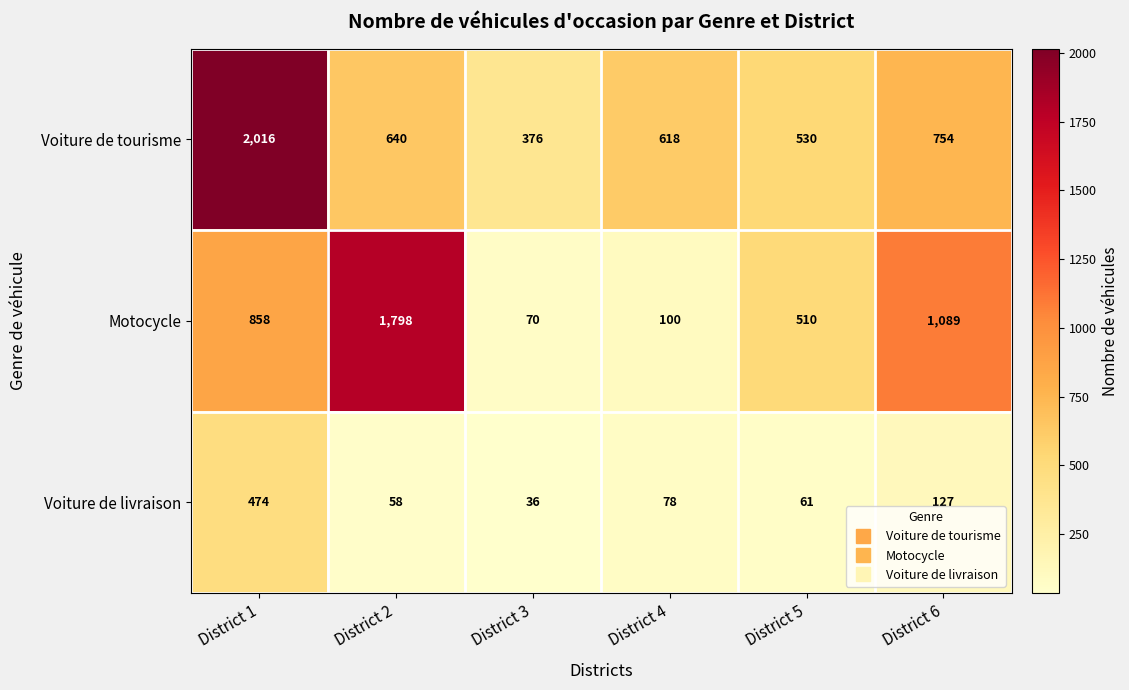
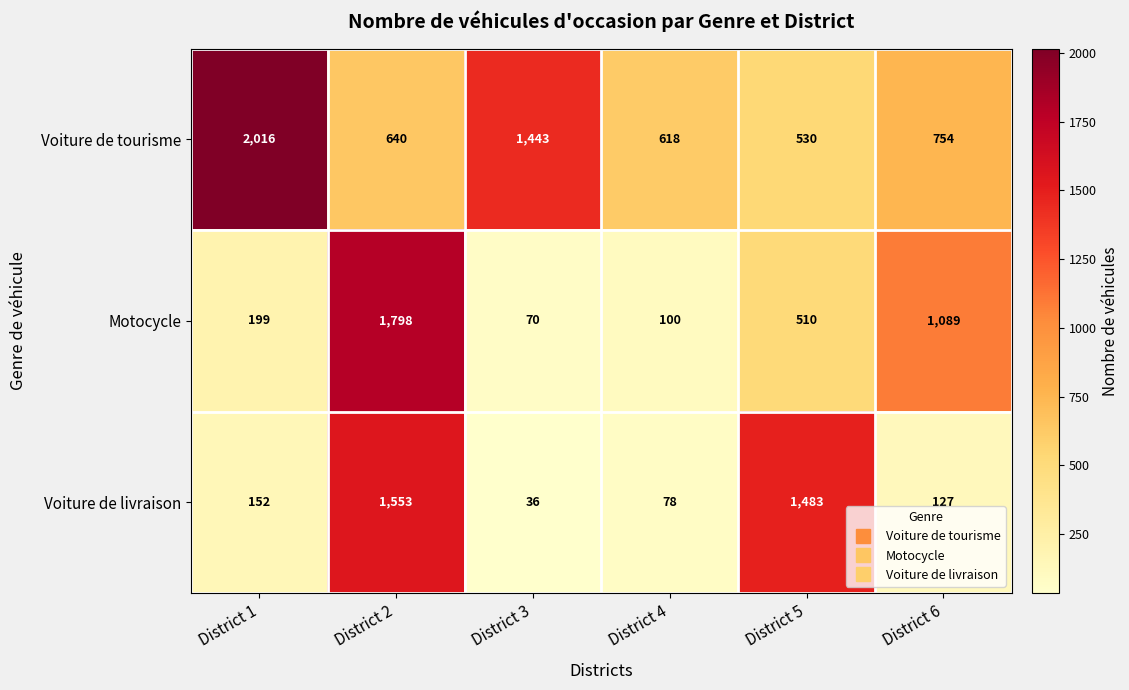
Voiture de tourisme, District 3: 376 -> 1,443
Motocycle, District 1: 858 -> 199
Voiture de livraison, District 1: 474 -> 152
Voiture de livraison, District 2: 58 -> 1,553
Voiture de livraison, District 5: 61 -> 1,483
